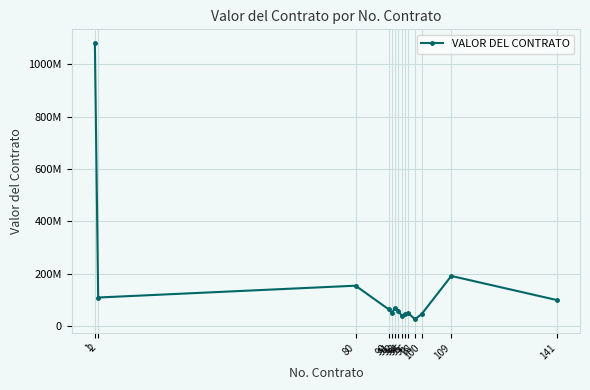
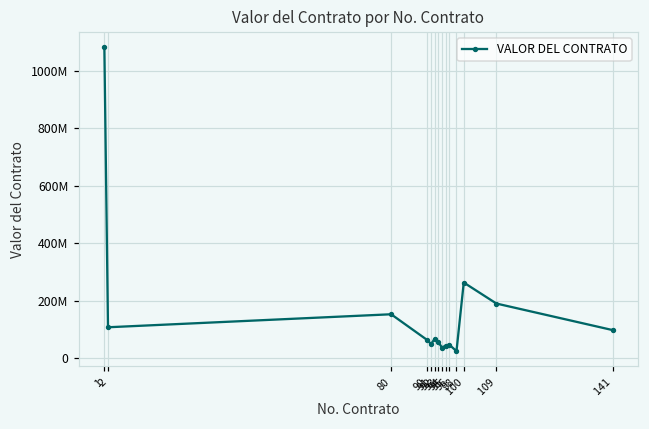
100: 40000000 -> 260000000
